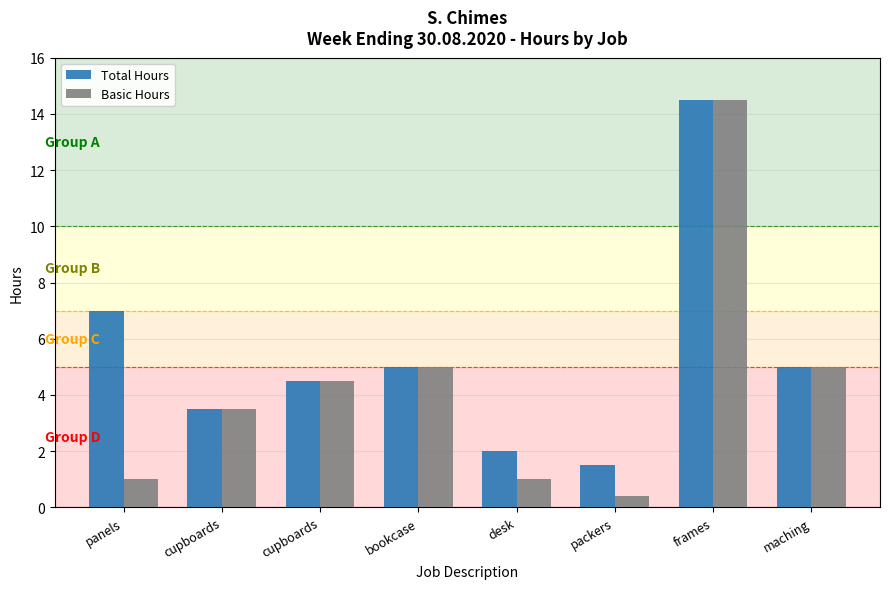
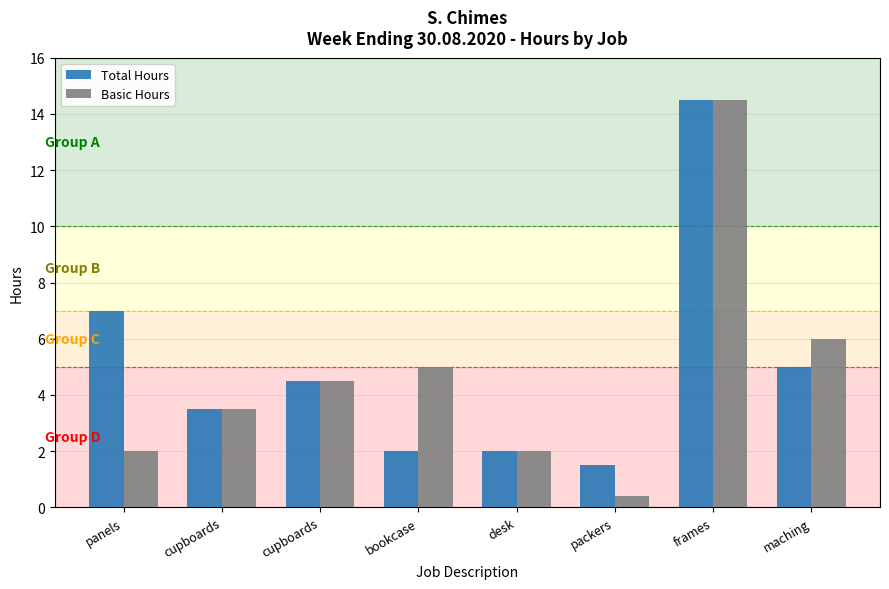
Basic Hours, panels: 1 -> 2
Total Hours, bookcase: 5 -> 2
Basic Hours, desk: 1 -> 2
Basic Hours, maching: 5 -> 6
